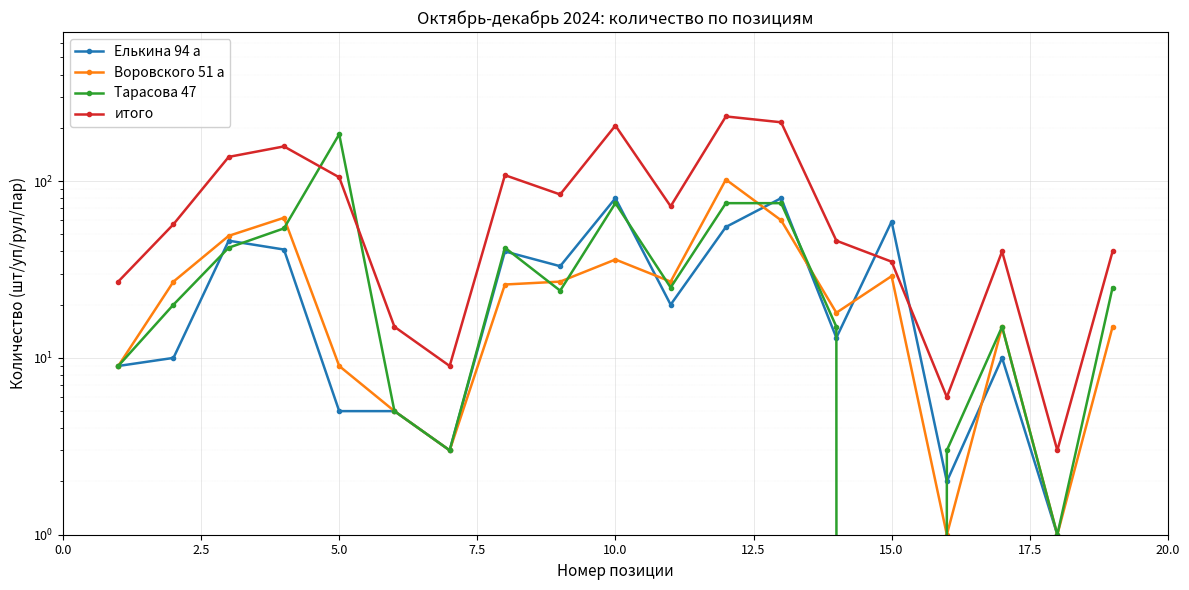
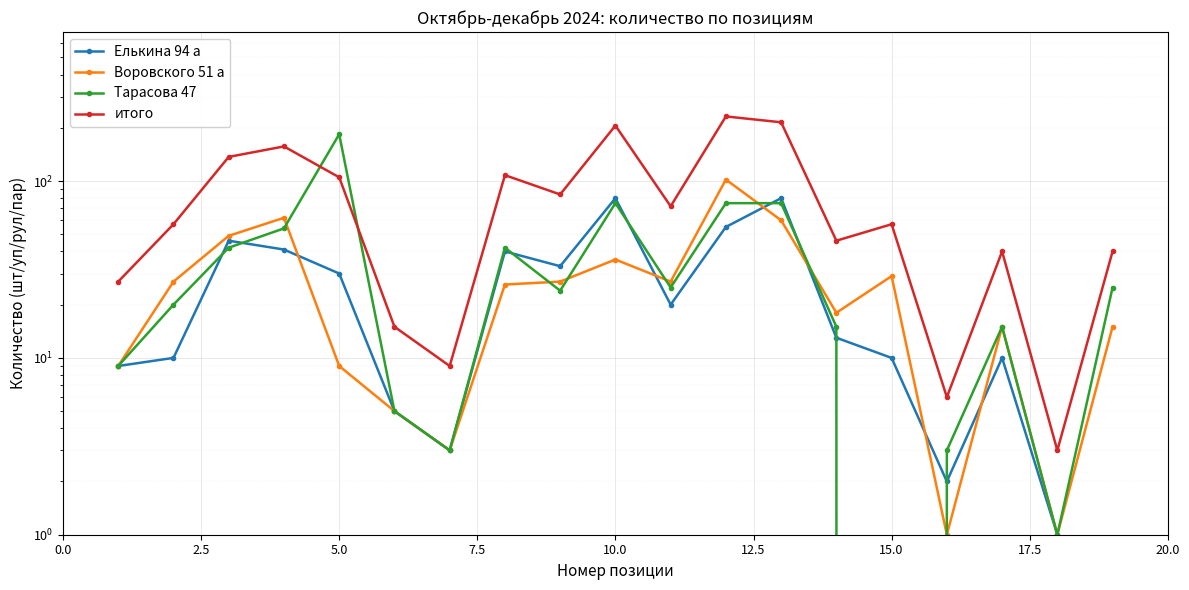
Елькина 94 а, 5.0: 5 -> 30
Елькина 94 а, 15.0: 59 -> 10
итого, 15.0: 35 -> 57
